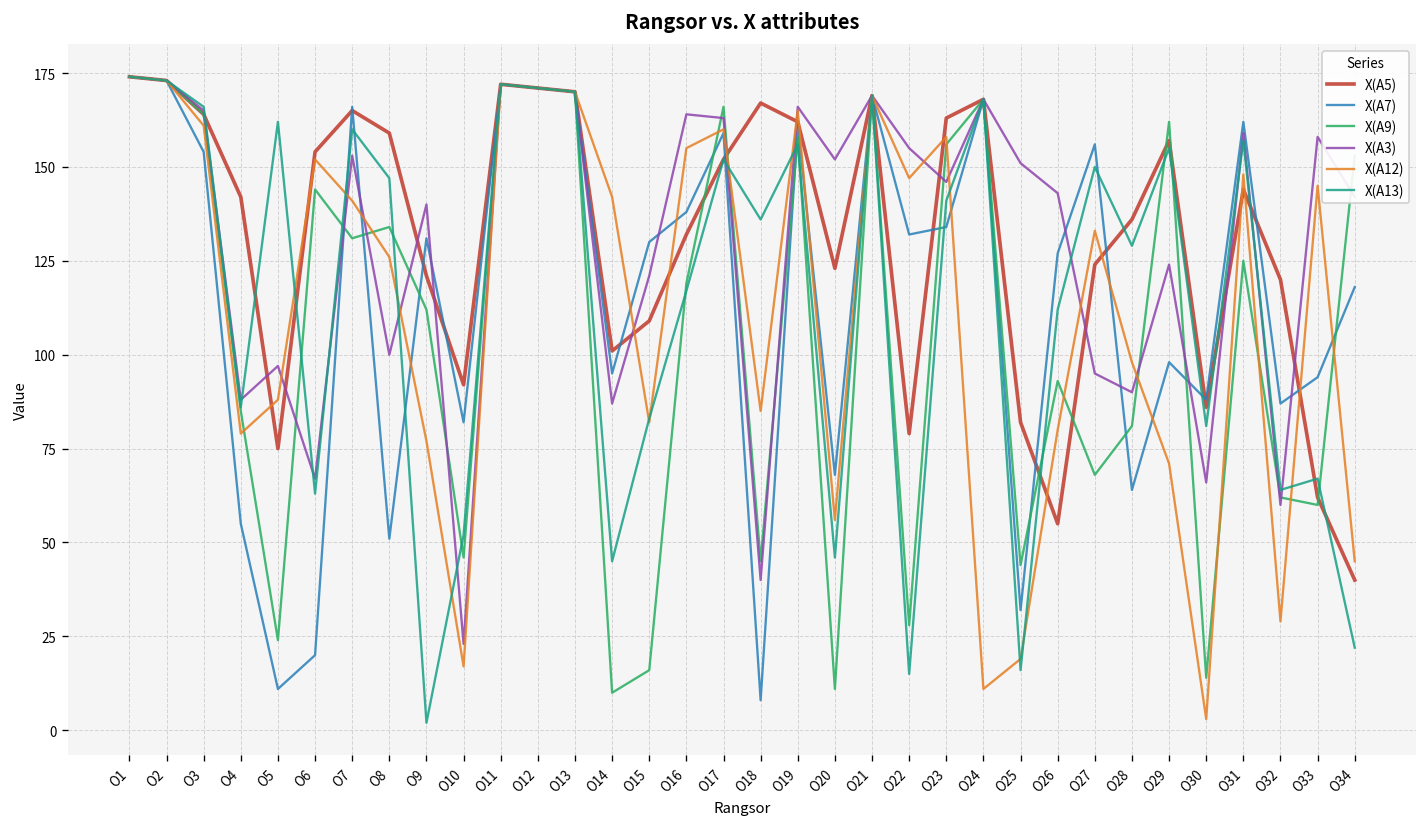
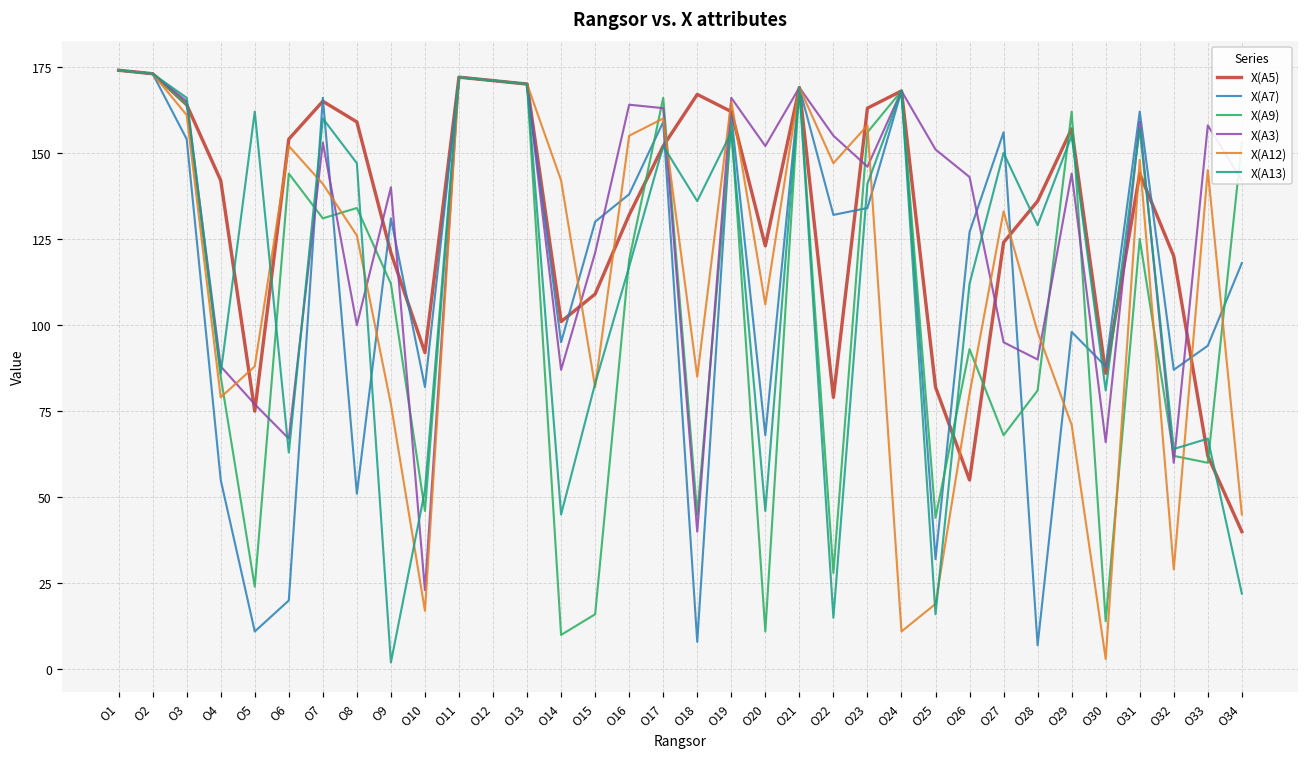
X(A3), O5: 97 -> 77
X(A12), O20: 56 -> 106
X(A7), O28: 64 -> 7
X(A3), O29: 124 -> 144
